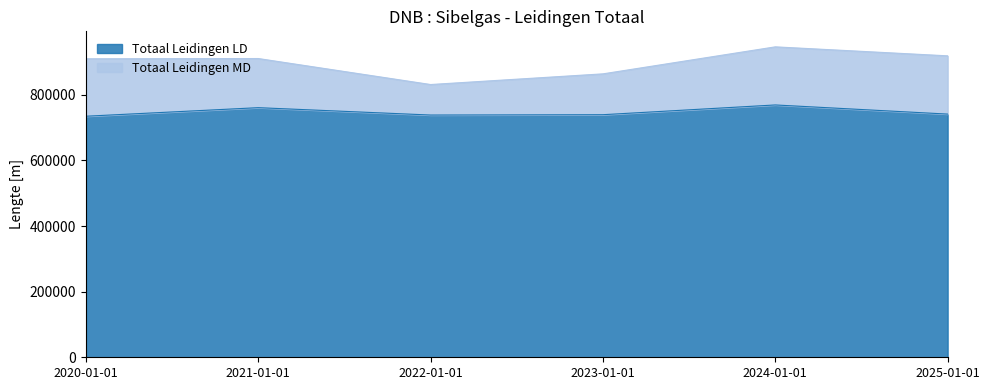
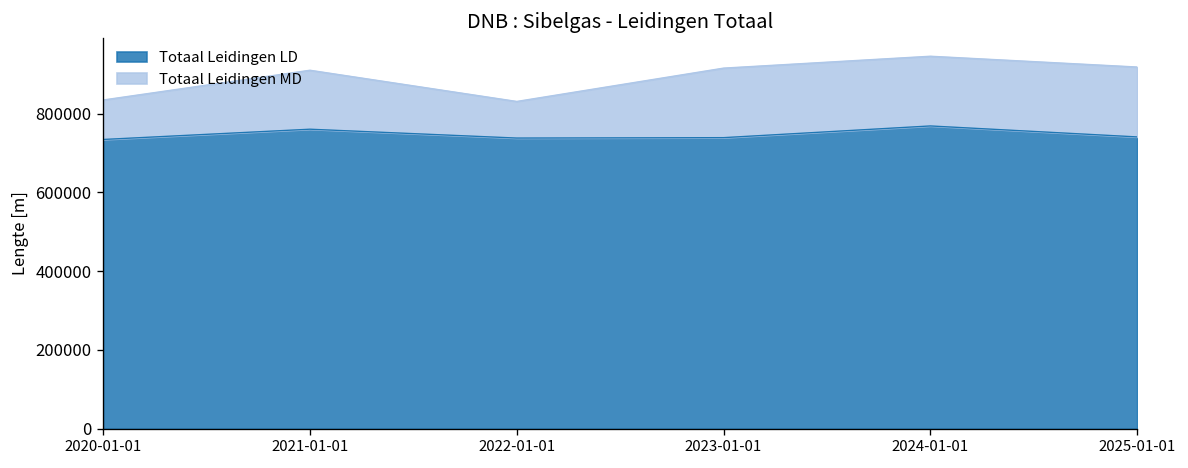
Totaal Leidingen MD, 2020-01-01: 180000 -> 100000
Totaal Leidingen MD, 2023-01-01: 120000 -> 180000
